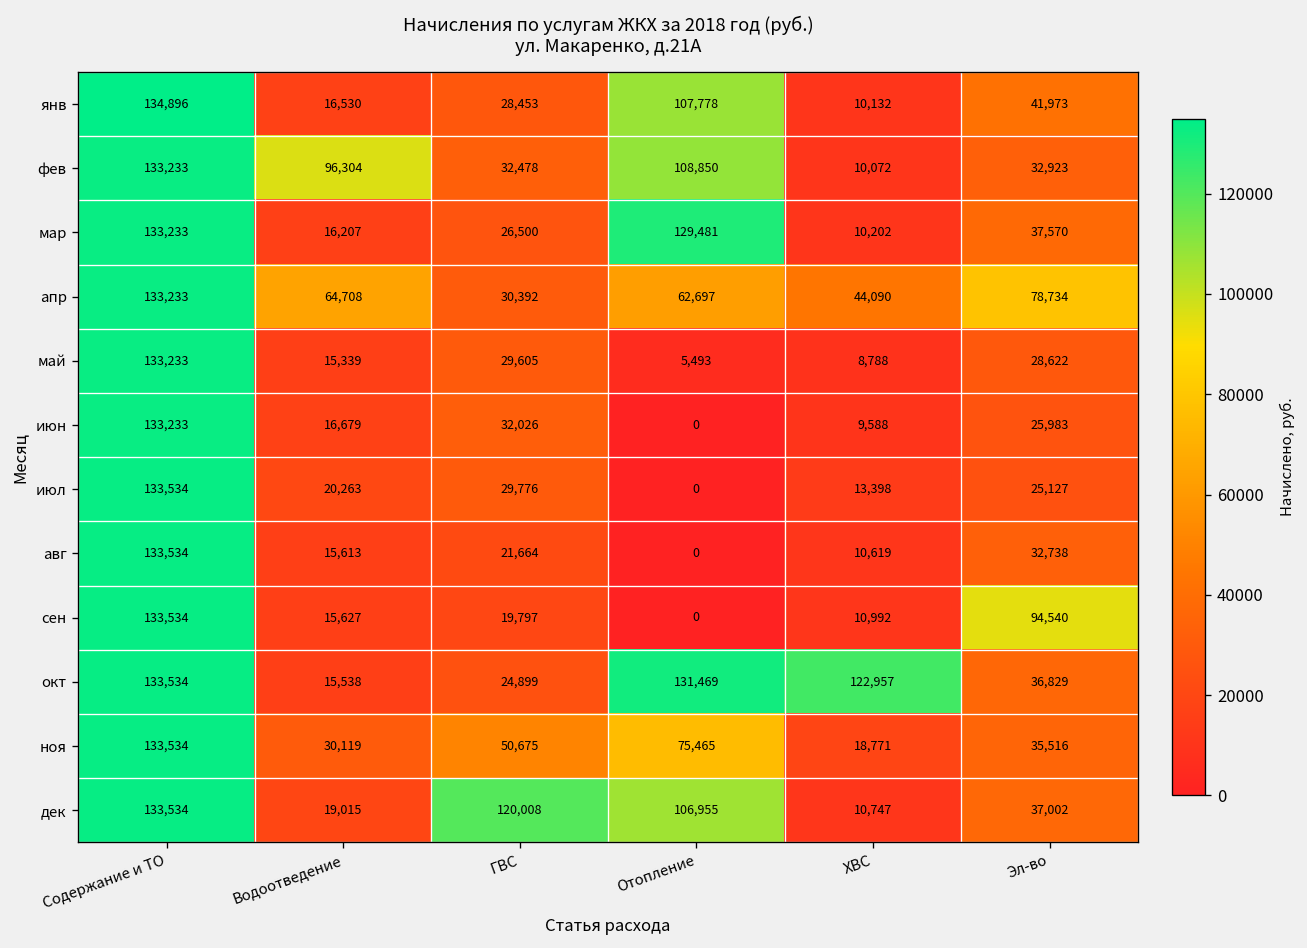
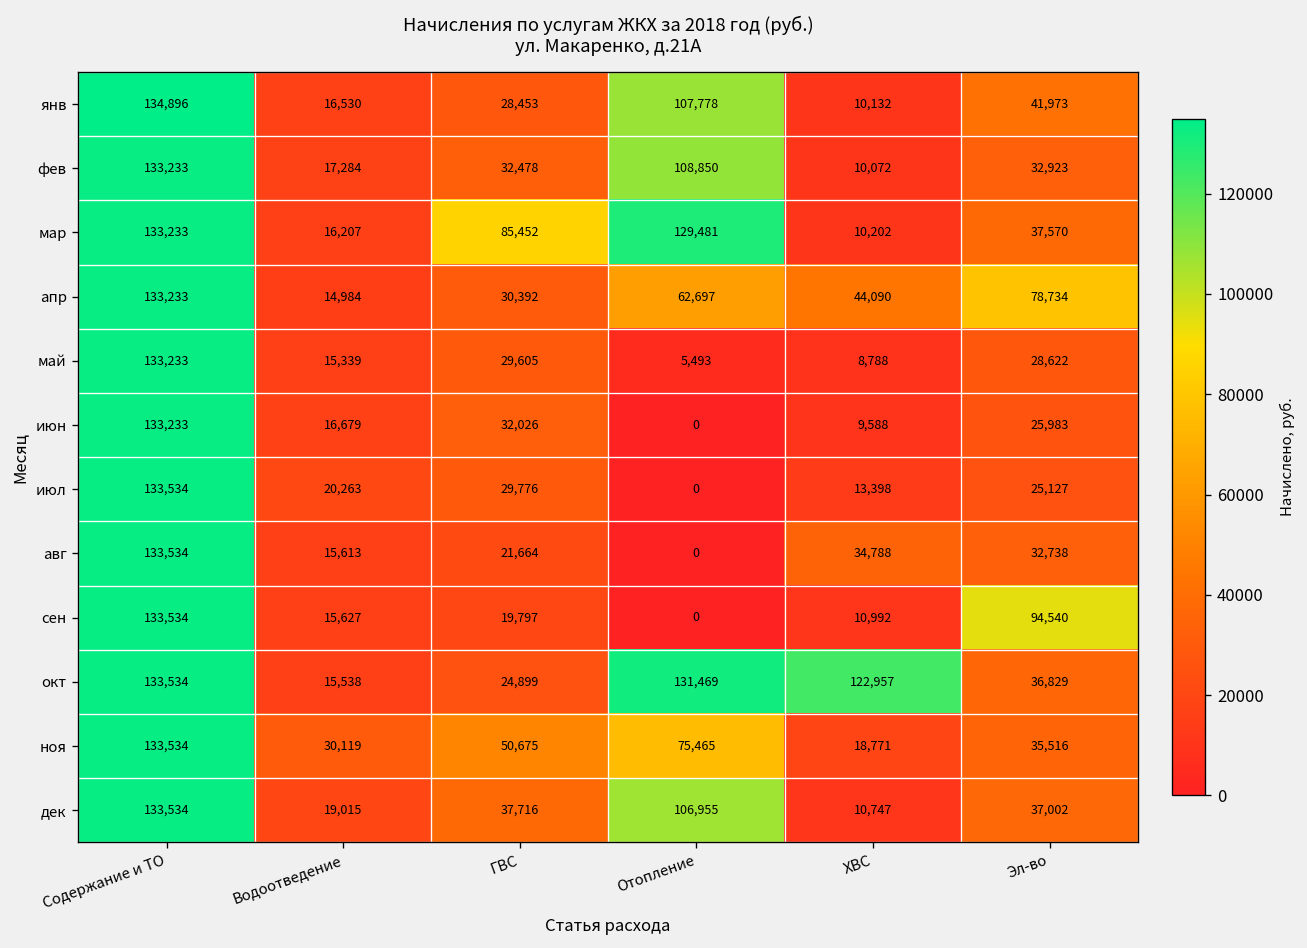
фев, Водоотведение: 96,304 -> 17,284
мар, ГВС: 26,500 -> 85,452
апр, Водоотведение: 64,708 -> 14,984
авг, ХВС: 10,619 -> 34,788
дек, ГВС: 120,008 -> 37,716
